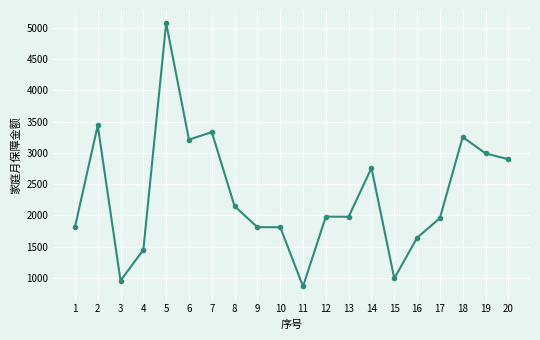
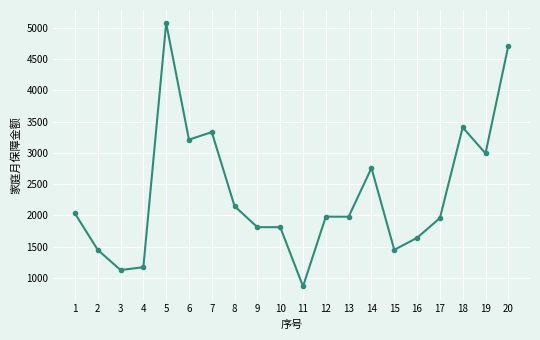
1: 1800 -> 2000
2: 3400 -> 1500
3: 1000 -> 1100
4: 1500 -> 1200
15: 1000 -> 1500
18: 3300 -> 3400
20: 2900 -> 4700
